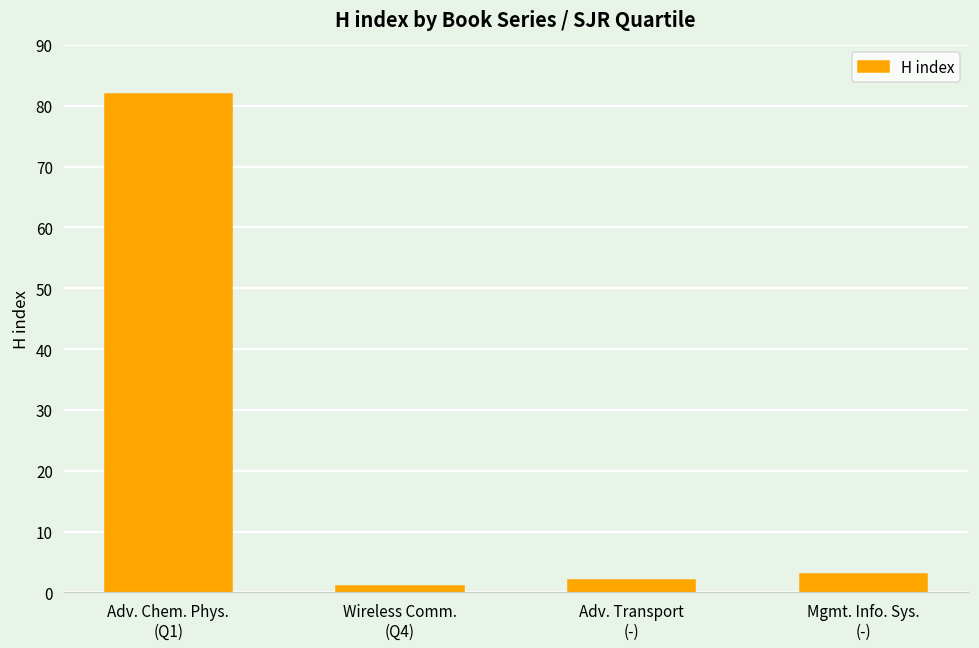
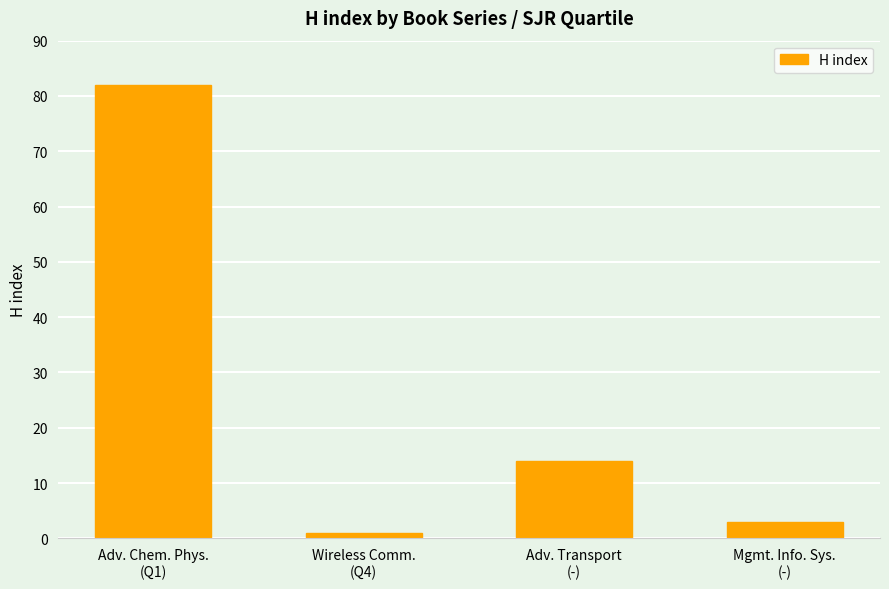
Adv. Transport (-): 2 -> 14
